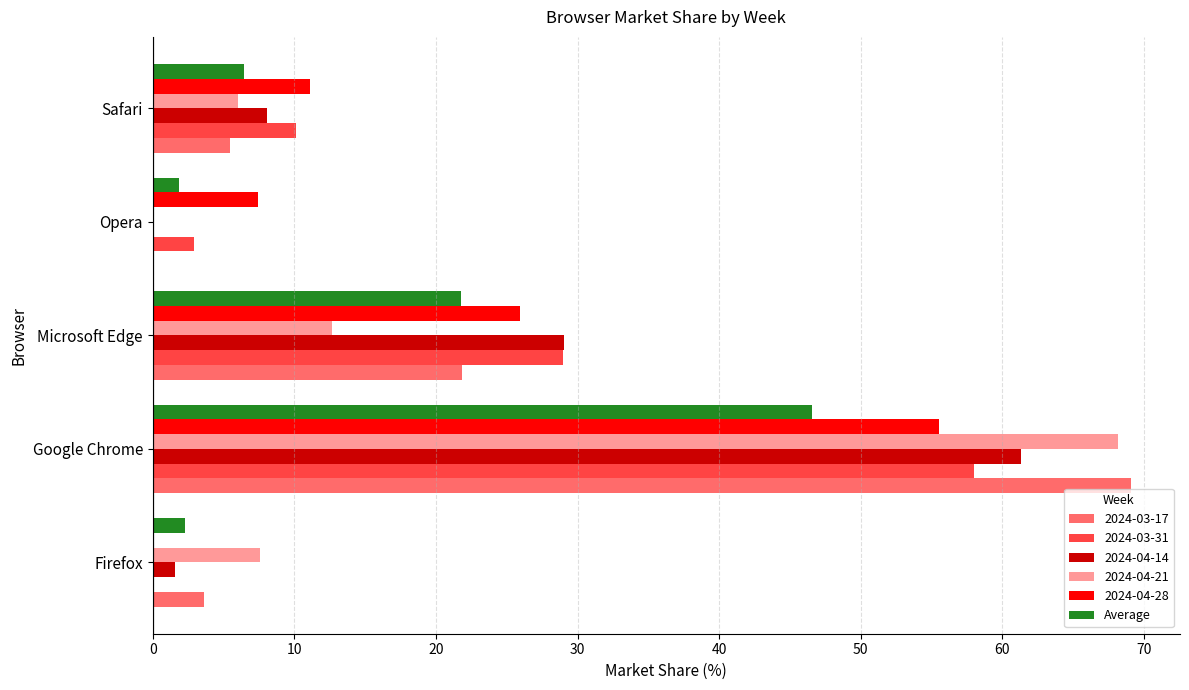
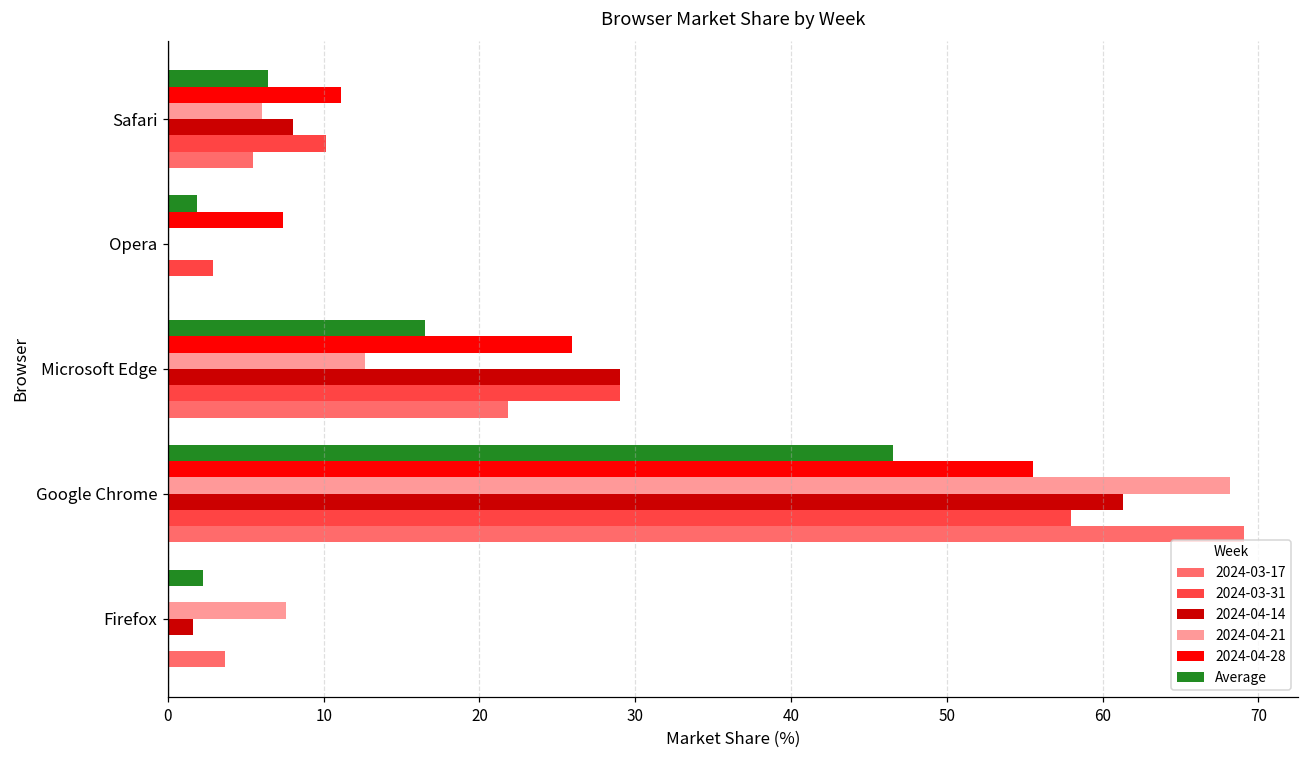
Average, Microsoft Edge: 21.8 -> 16.5
